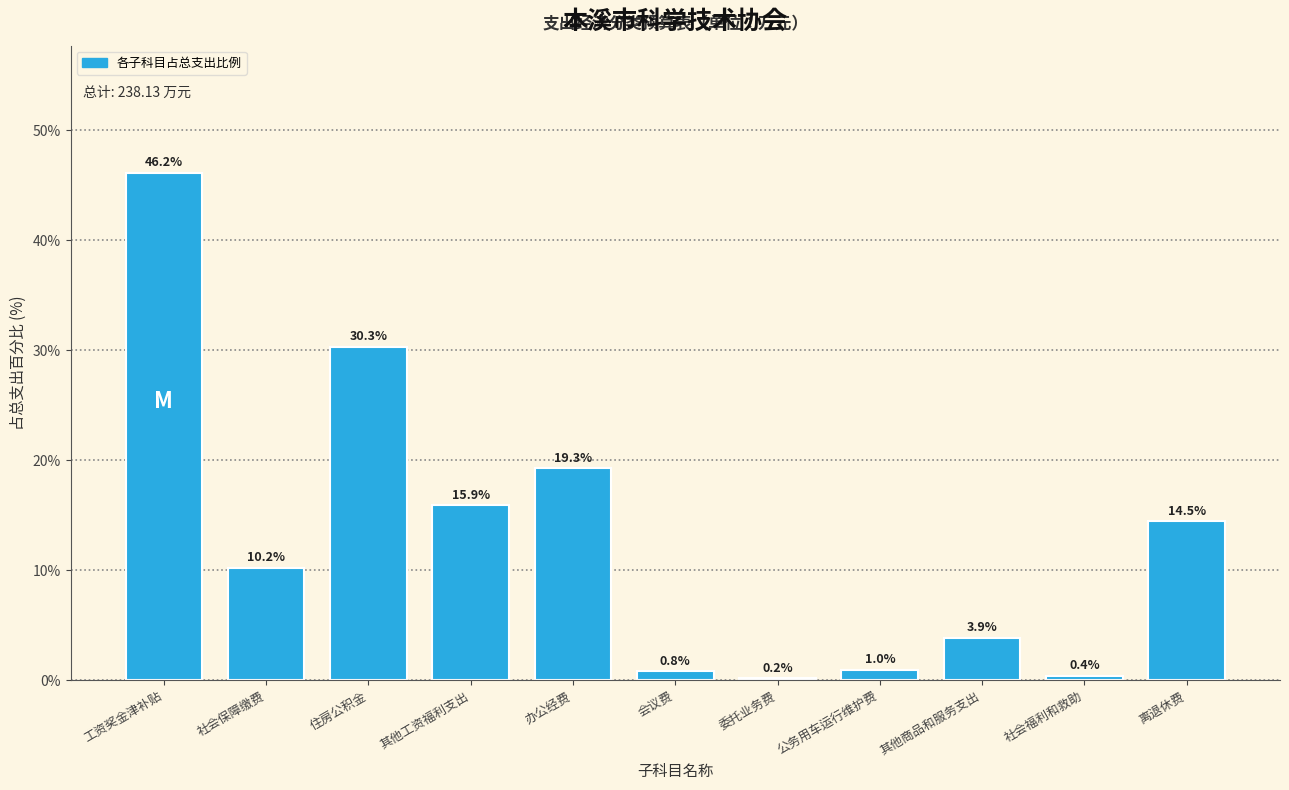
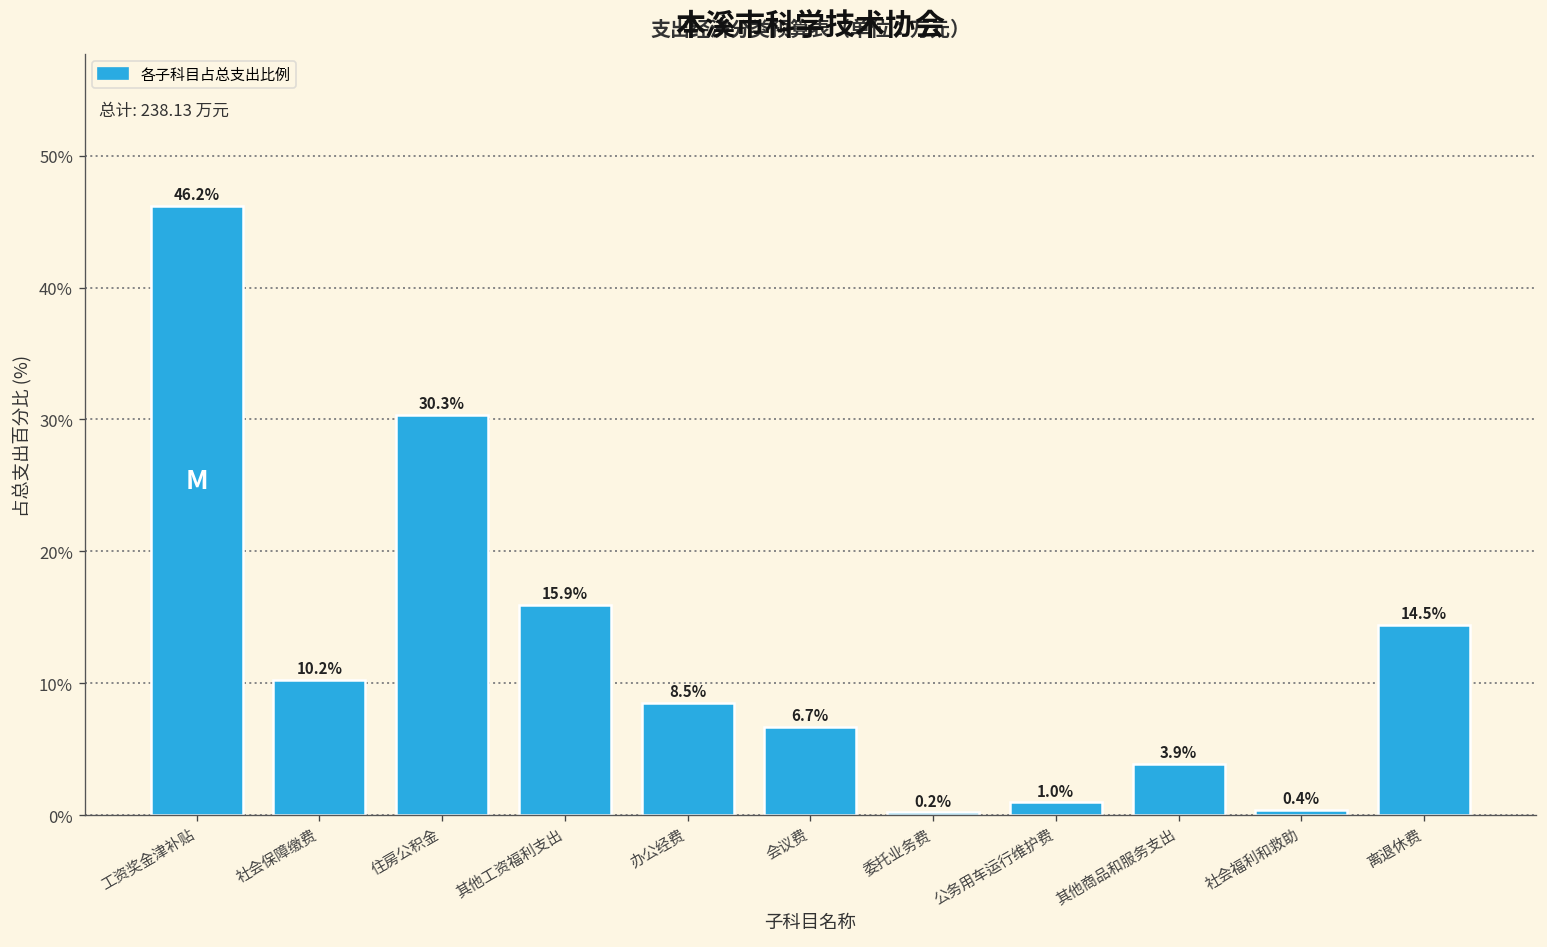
办公经费: 19.3% -> 8.5%
会议费: 0.8% -> 6.7%
